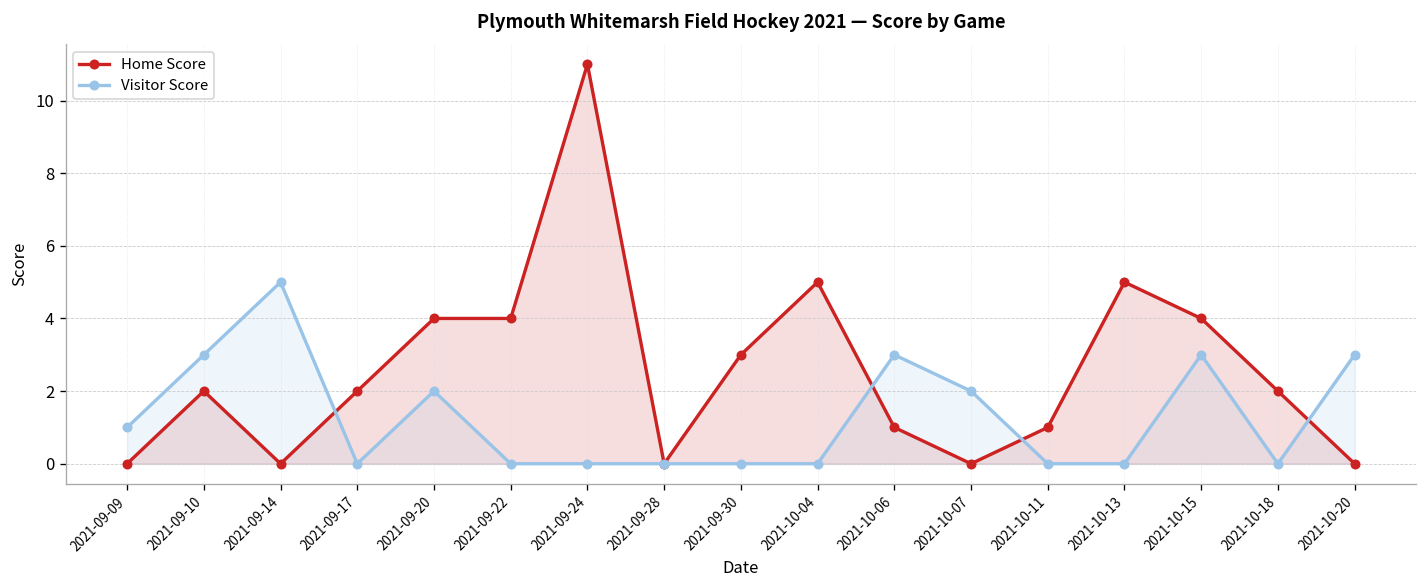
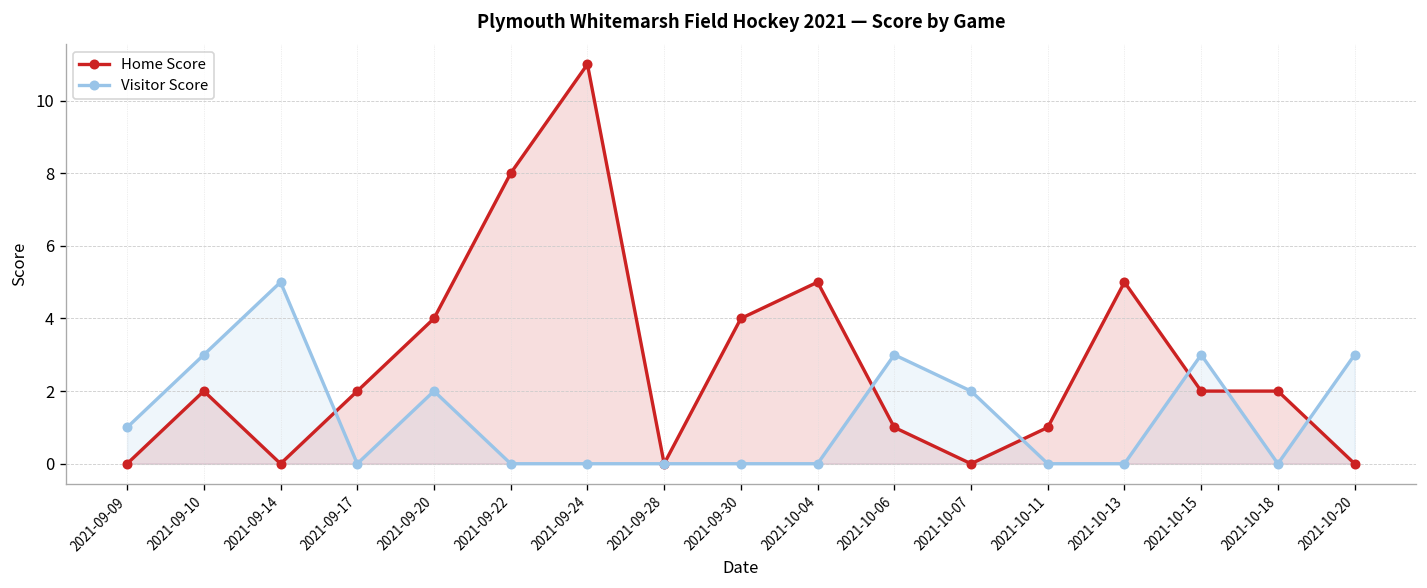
Home Score, 2021-09-22: 4 -> 8
Home Score, 2021-09-30: 3 -> 4
Home Score, 2021-10-15: 4 -> 2
